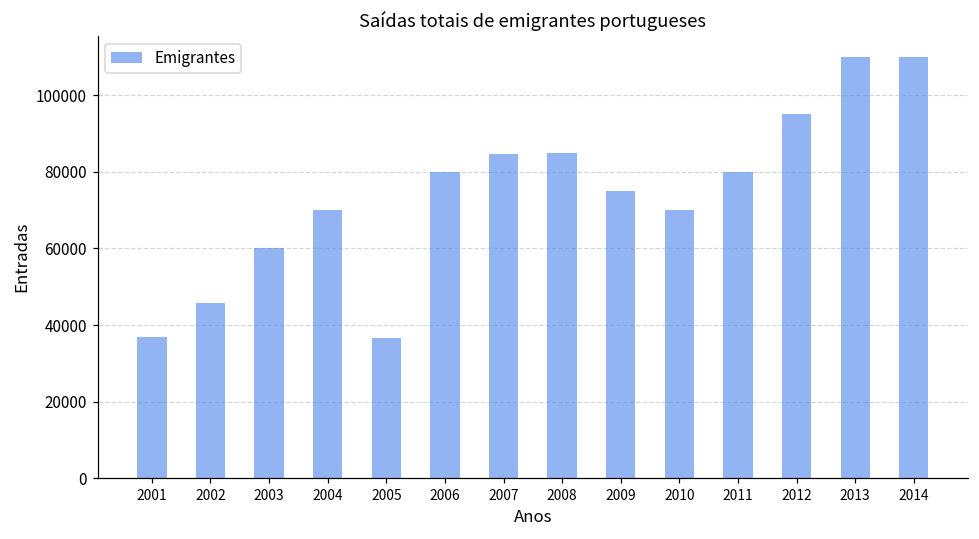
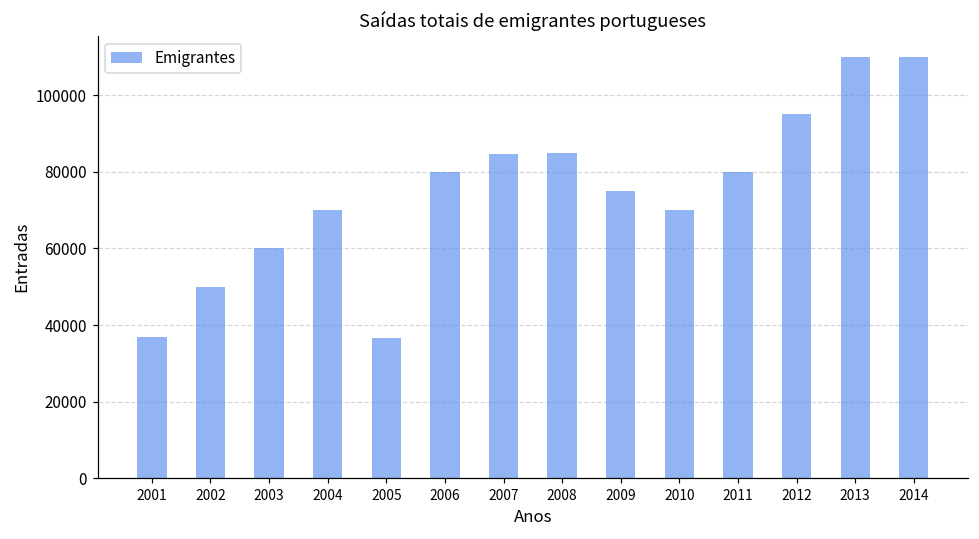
2002: 46000 -> 50000
